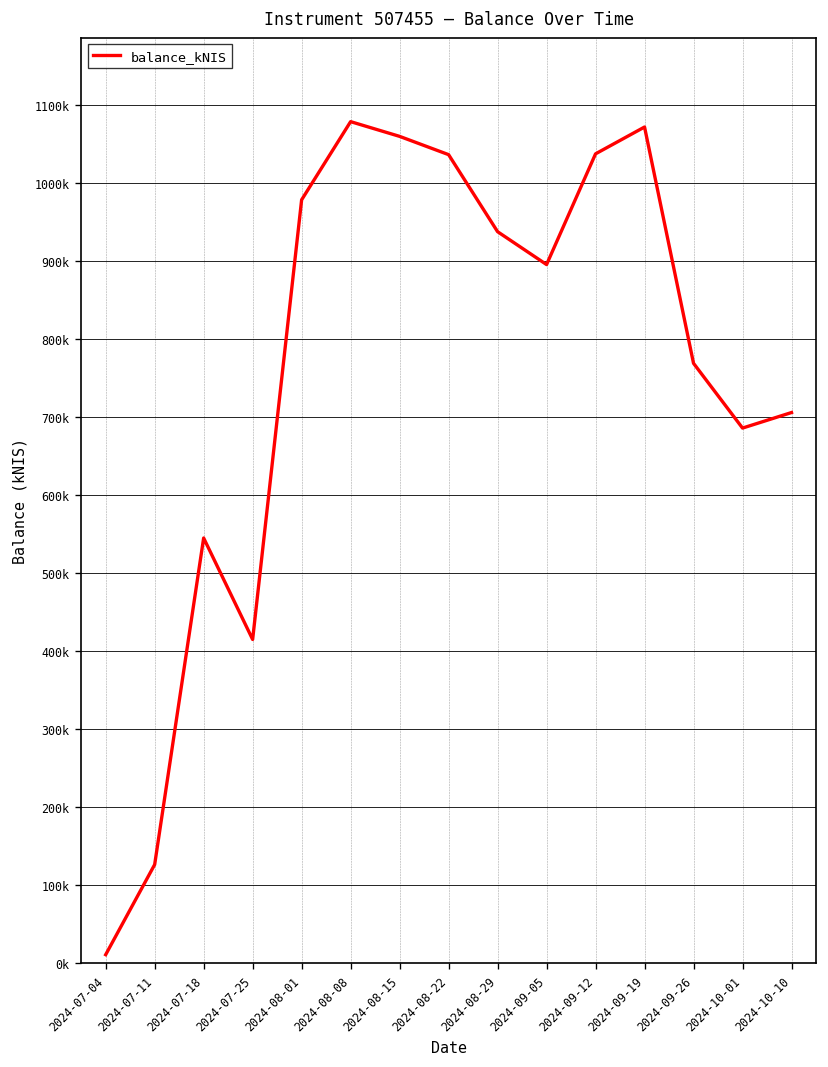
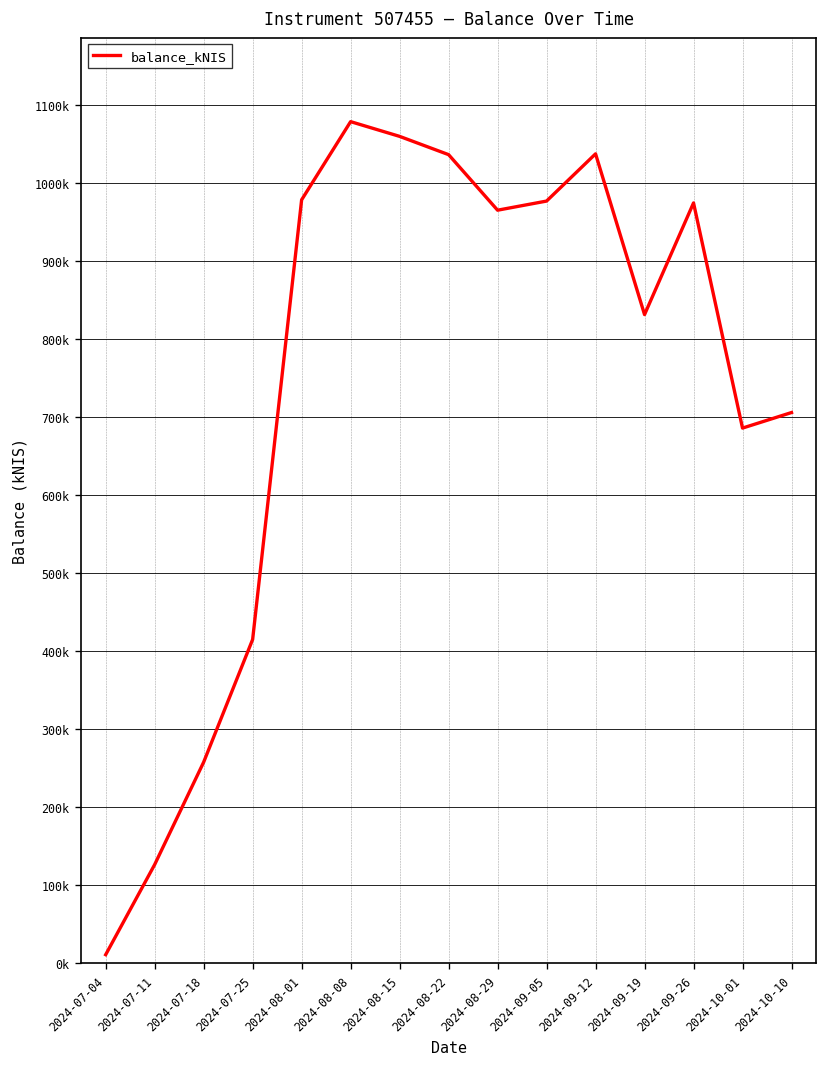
2024-07-18: 540000 -> 260000
2024-08-29: 940000 -> 960000
2024-09-05: 890000 -> 980000
2024-09-19: 1070000 -> 830000
2024-09-26: 770000 -> 970000
